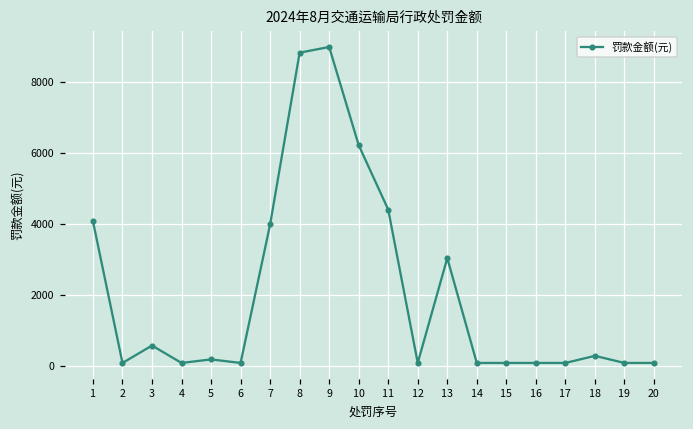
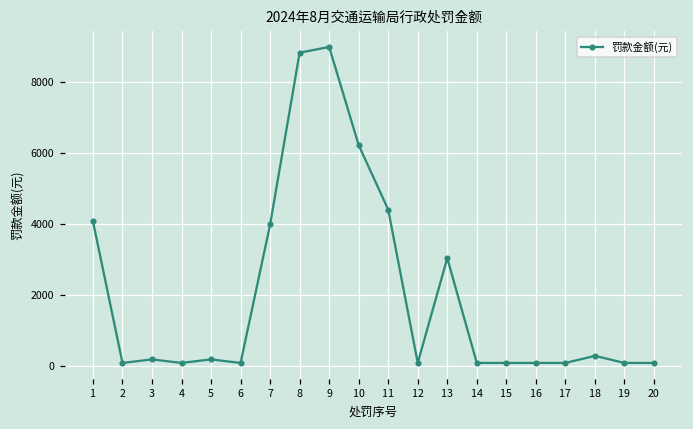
3: 600 -> 200
